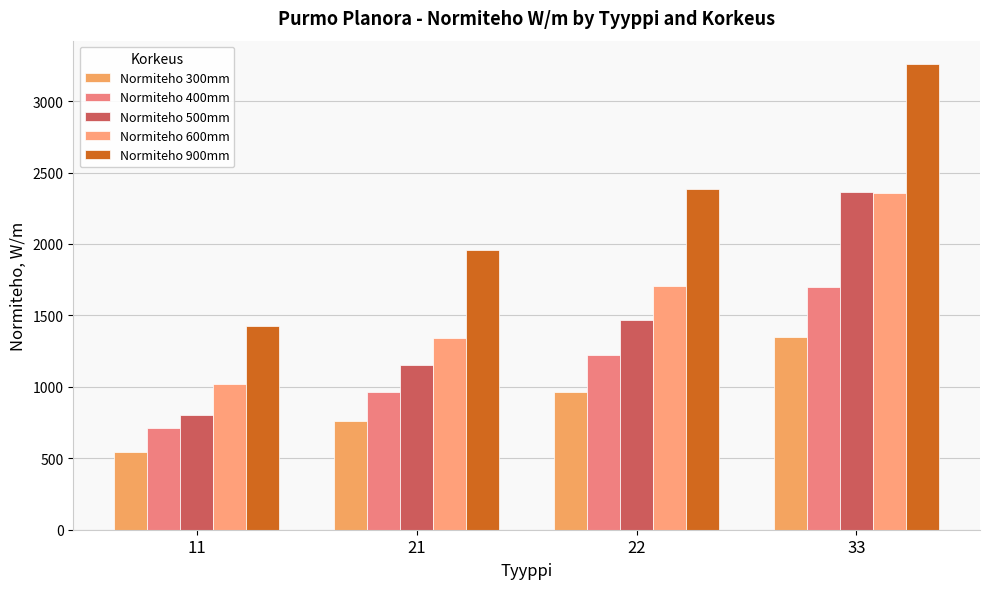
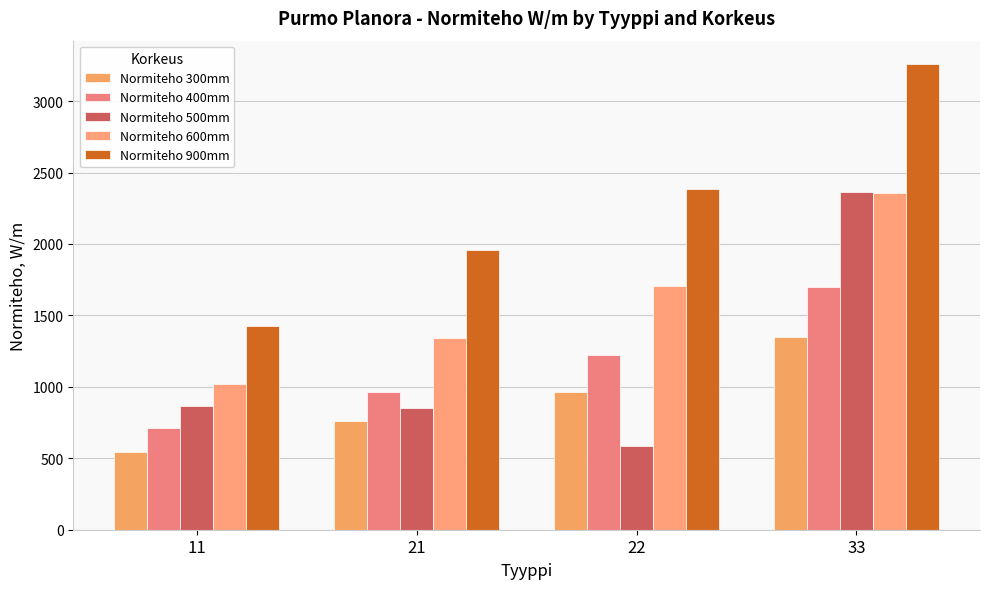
Normiteho 500mm, 11: 800 -> 870
Normiteho 500mm, 21: 1160 -> 850
Normiteho 500mm, 22: 1470 -> 590
